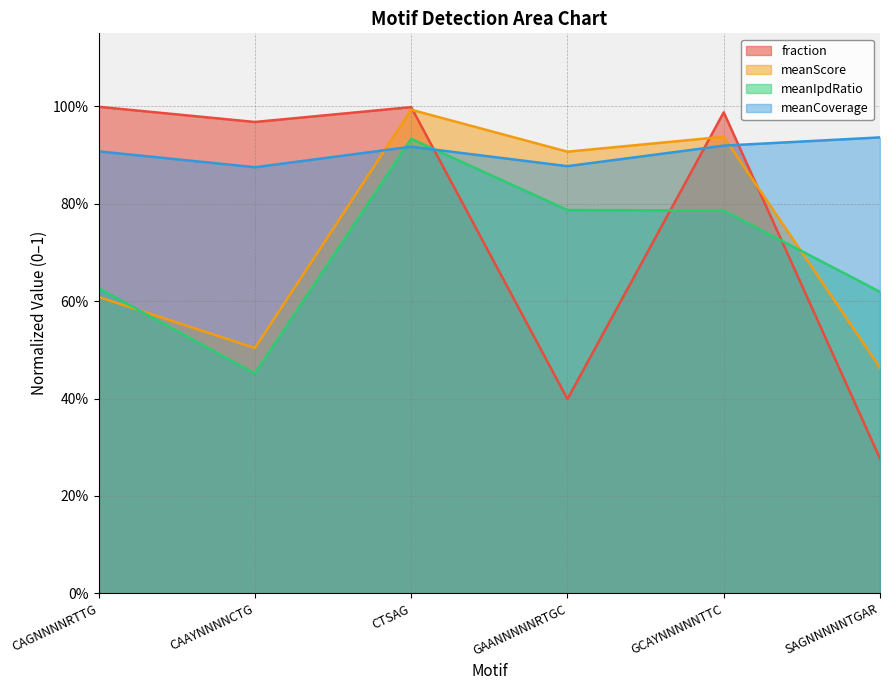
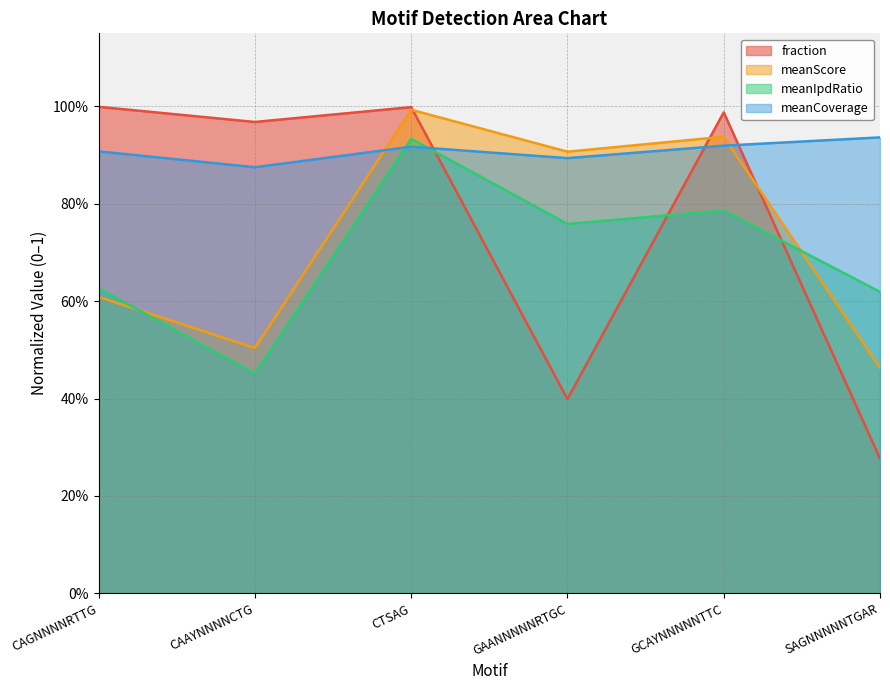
meanIpdRatio, GAANNNNNRTGC: 79% -> 76%
meanCoverage, GAANNNNNRTGC: 88% -> 89%
